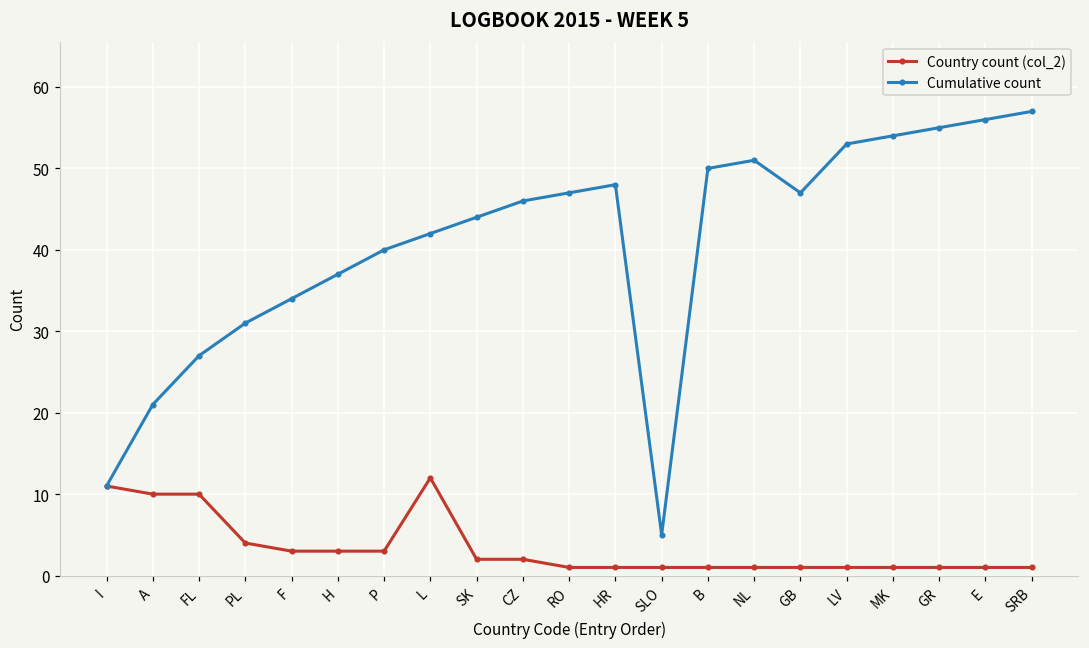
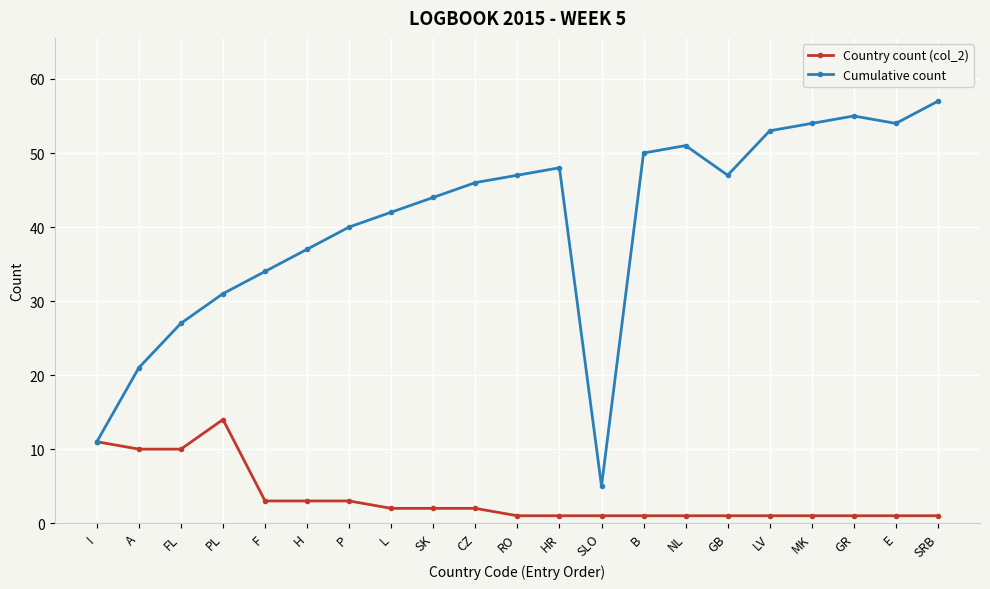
Country count (col_2), PL: 4 -> 14
Country count (col_2), L: 12 -> 2
Cumulative count, E: 56 -> 54
